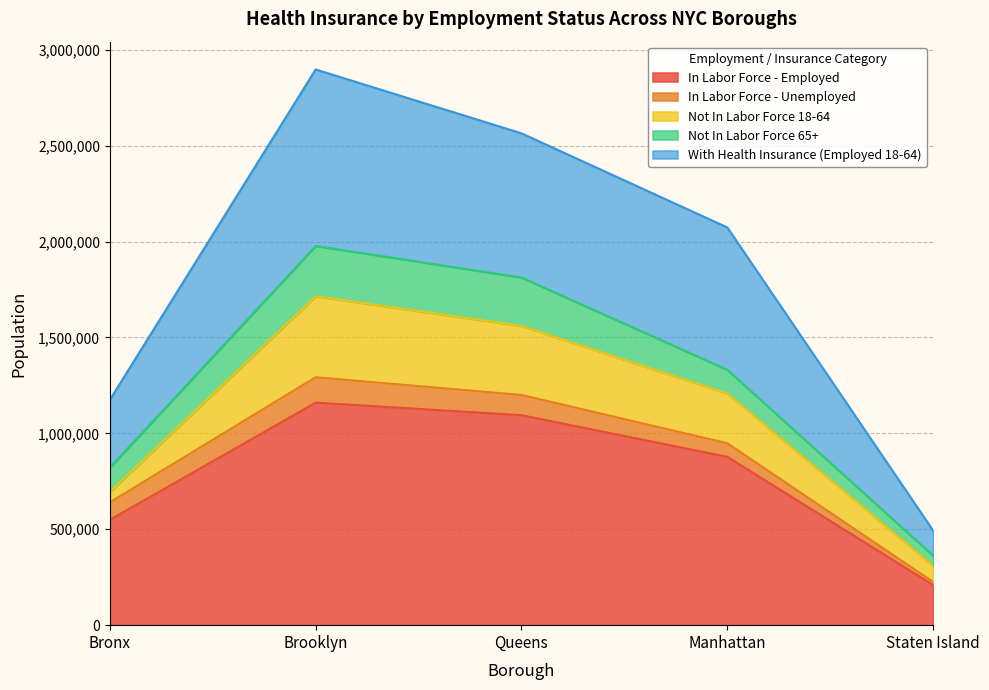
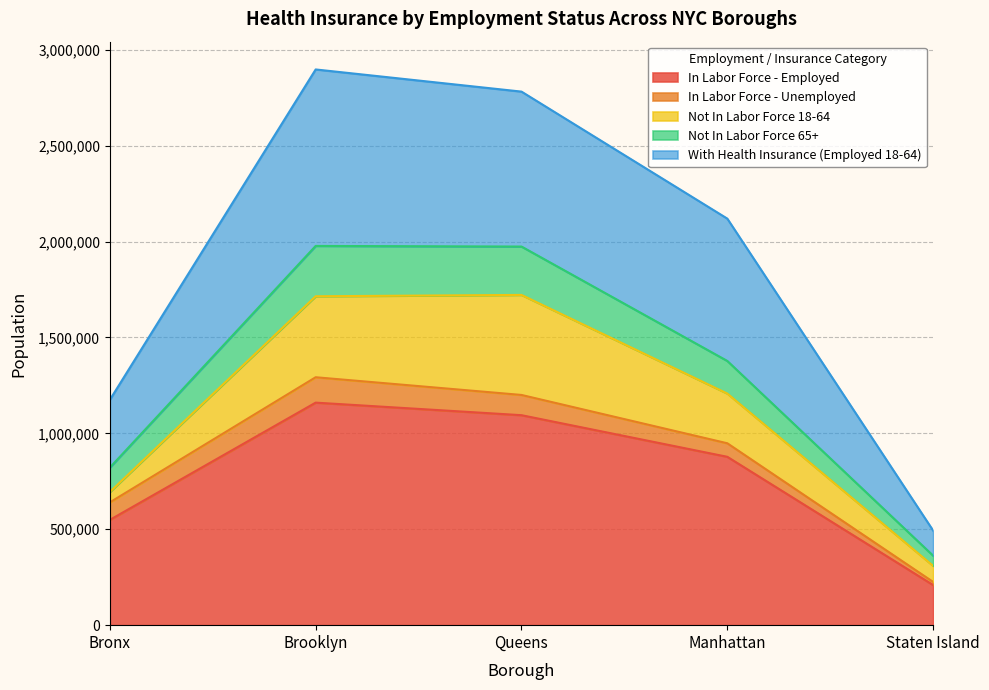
Not In Labor Force 18-64, Queens: 360,000 -> 520,000
With Health Insurance (Employed 18-64), Queens: 750,000 -> 810,000
Not In Labor Force 65+, Manhattan: 120,000 -> 170,000
